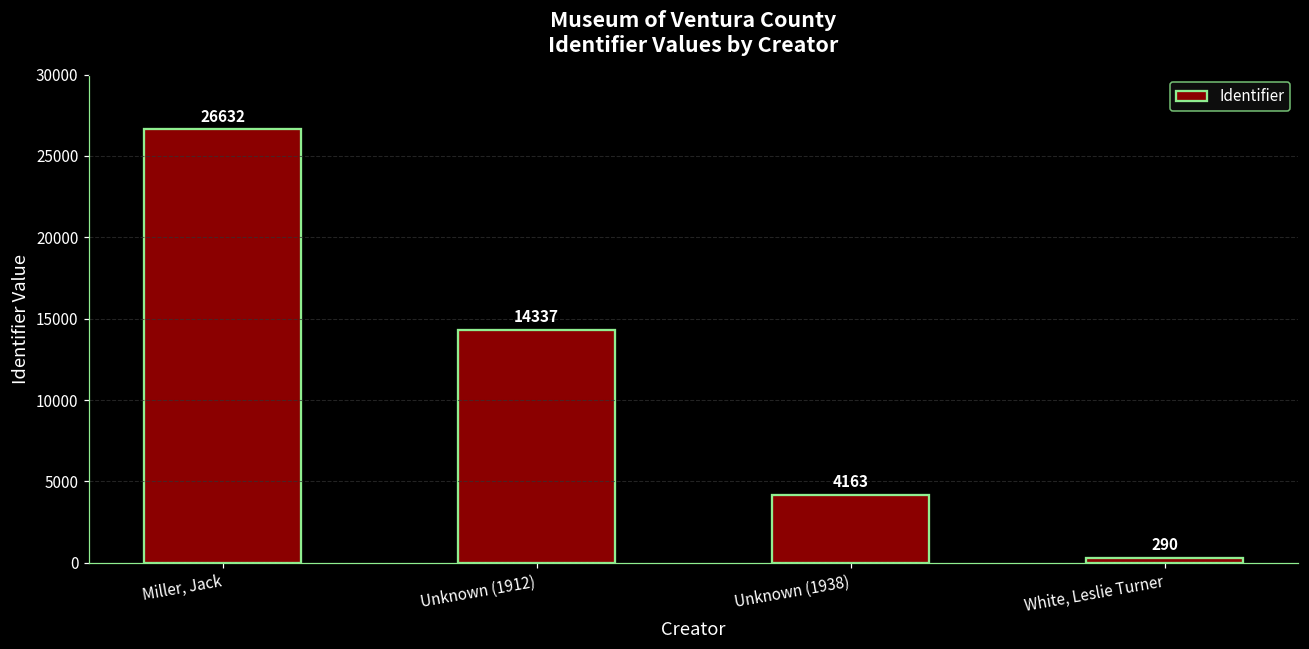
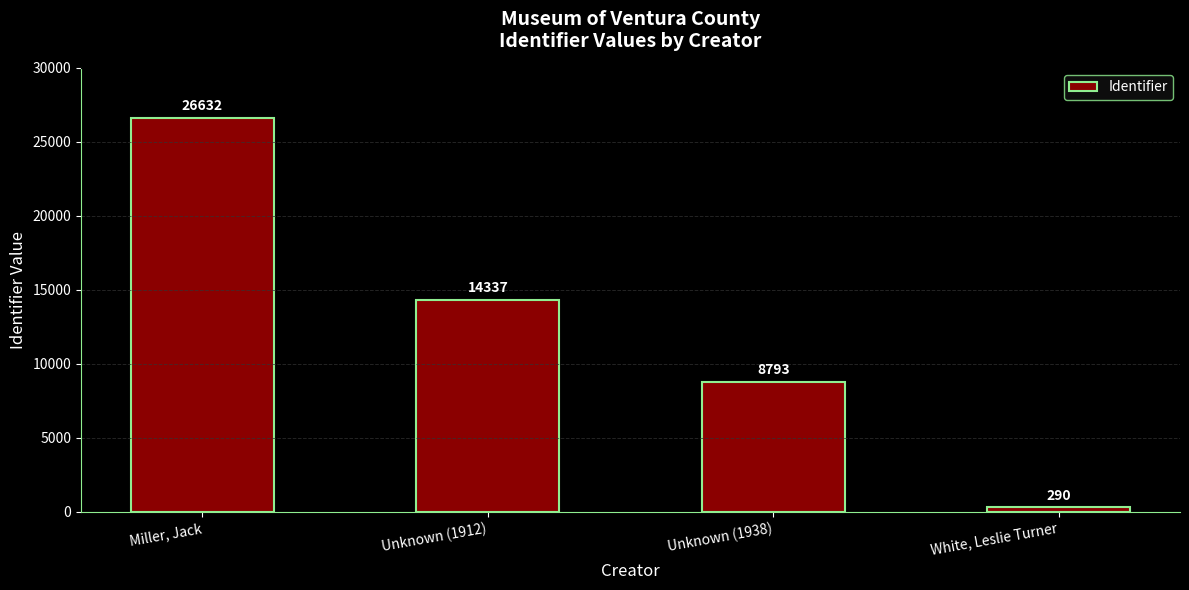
Unknown (1938): 4163 -> 8793
